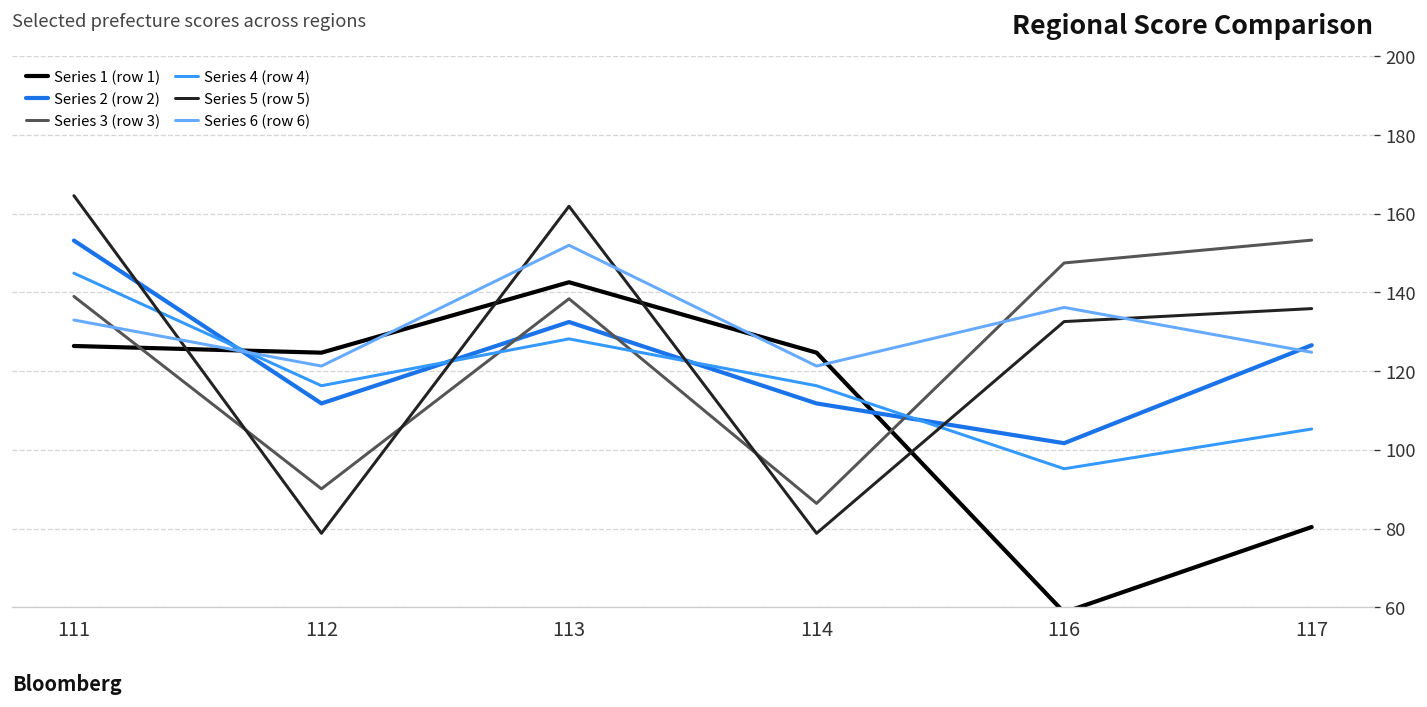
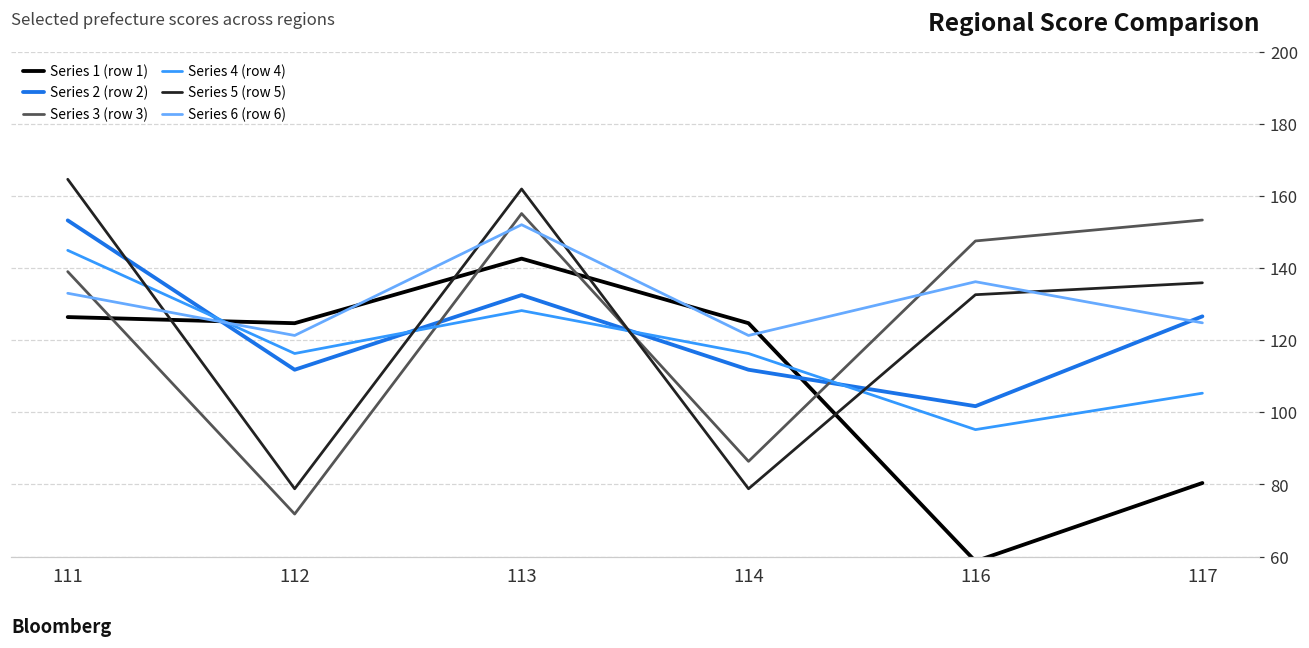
Series 3 (row 3), 112: 90 -> 72
Series 3 (row 3), 113: 138 -> 155
